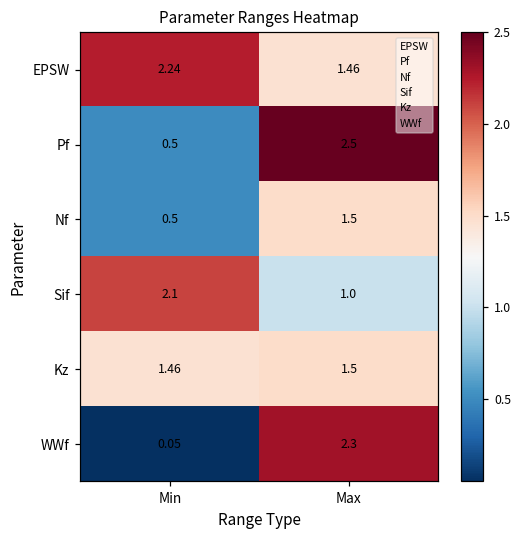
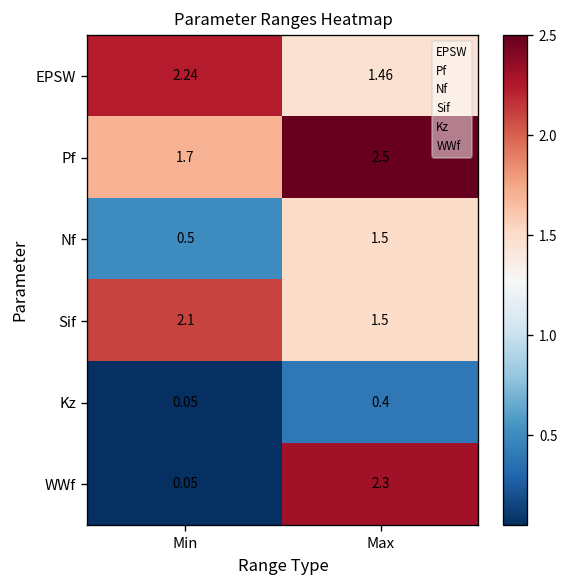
Pf, Min: 0.5 -> 1.7
Sif, Max: 1.0 -> 1.5
Kz, Min: 1.46 -> 0.05
Kz, Max: 1.5 -> 0.4
